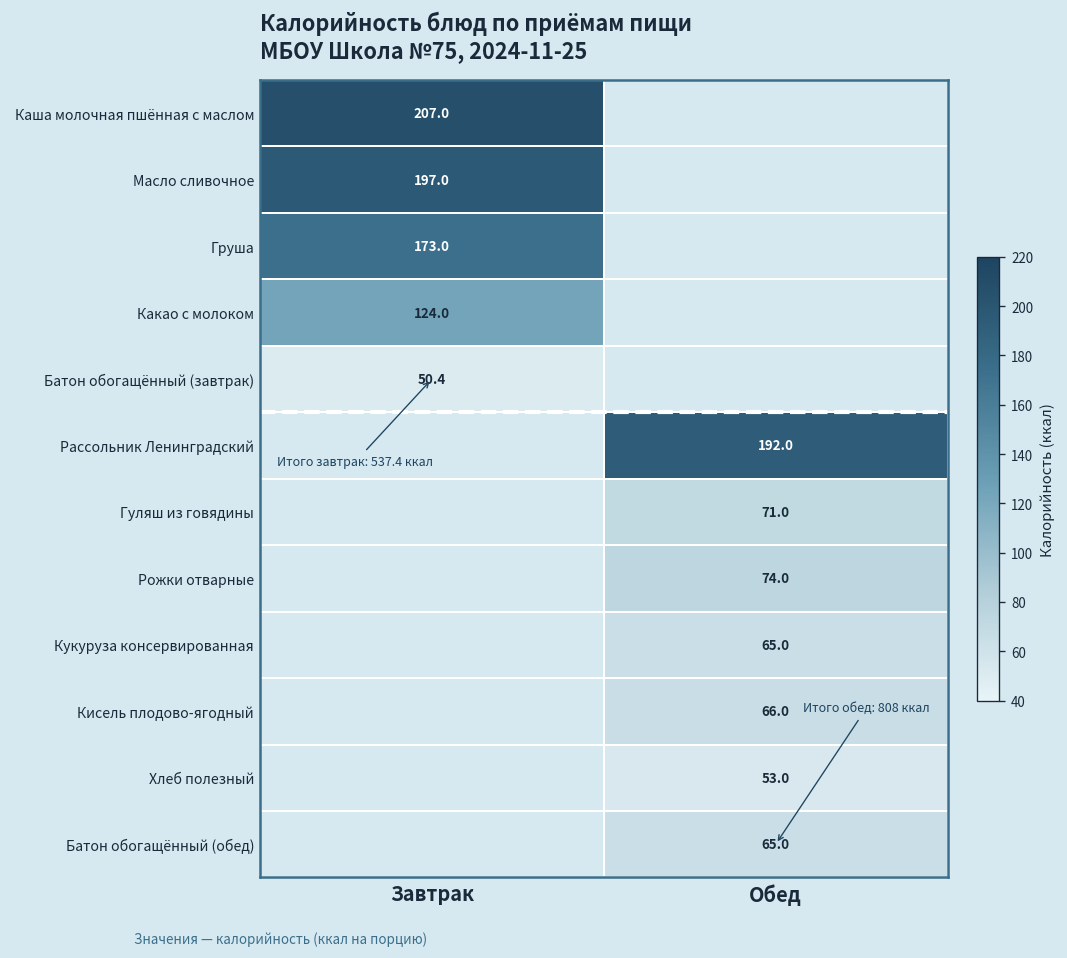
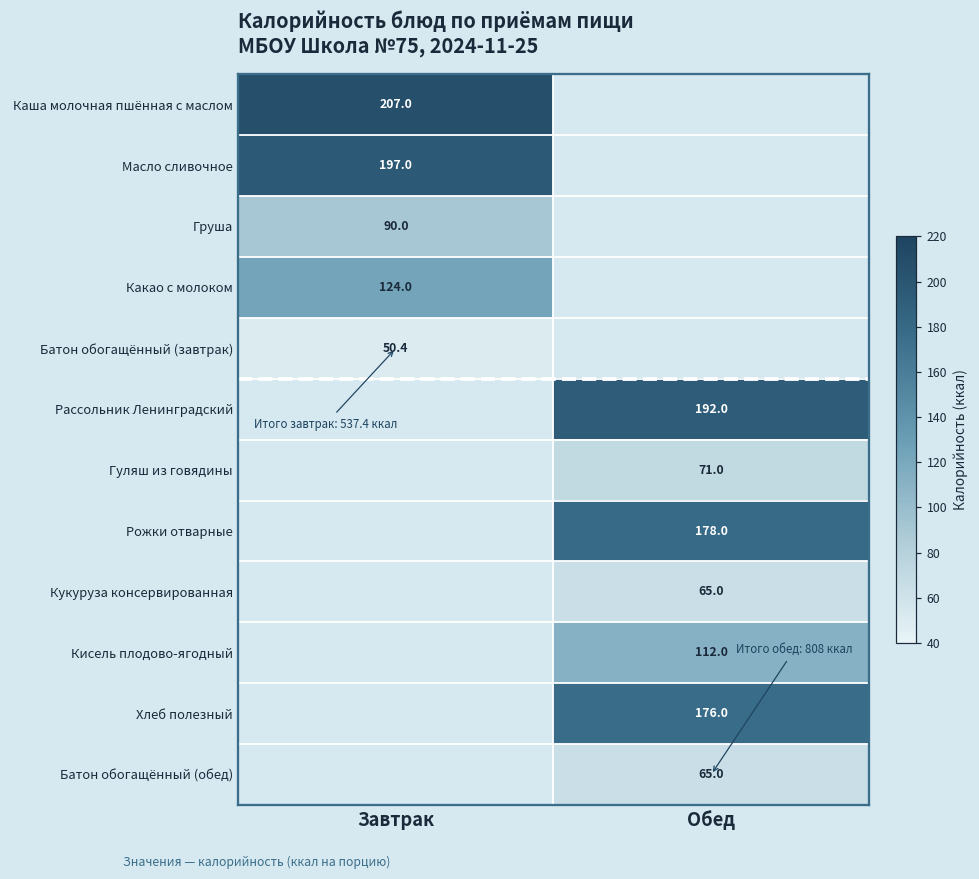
Груша, Завтрак: 173.0 -> 90.0
Рожки отварные, Обед: 74.0 -> 178.0
Кисель плодово-ягодный, Обед: 66.0 -> 112.0
Хлеб полезный, Обед: 53.0 -> 176.0
